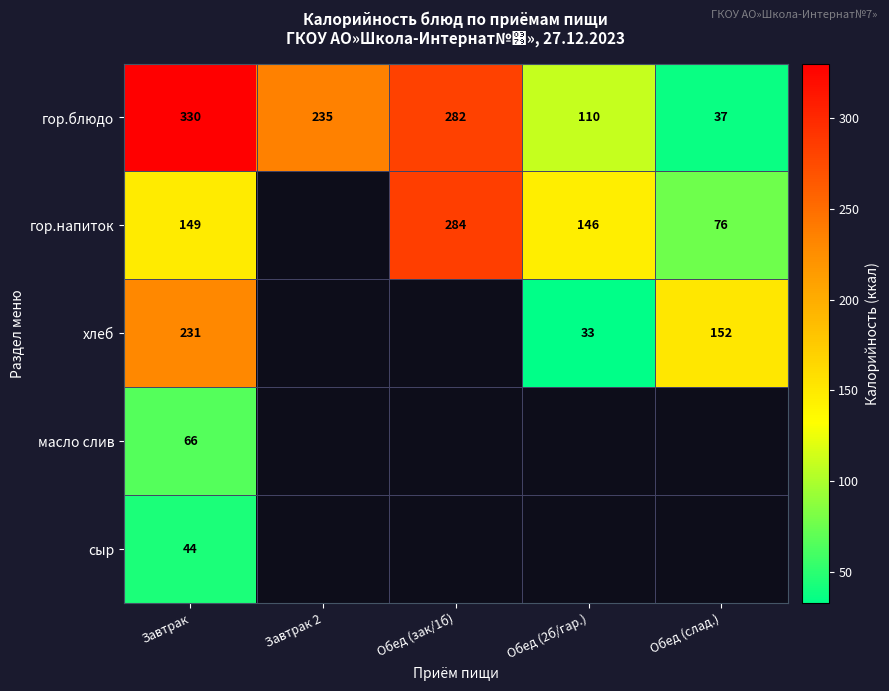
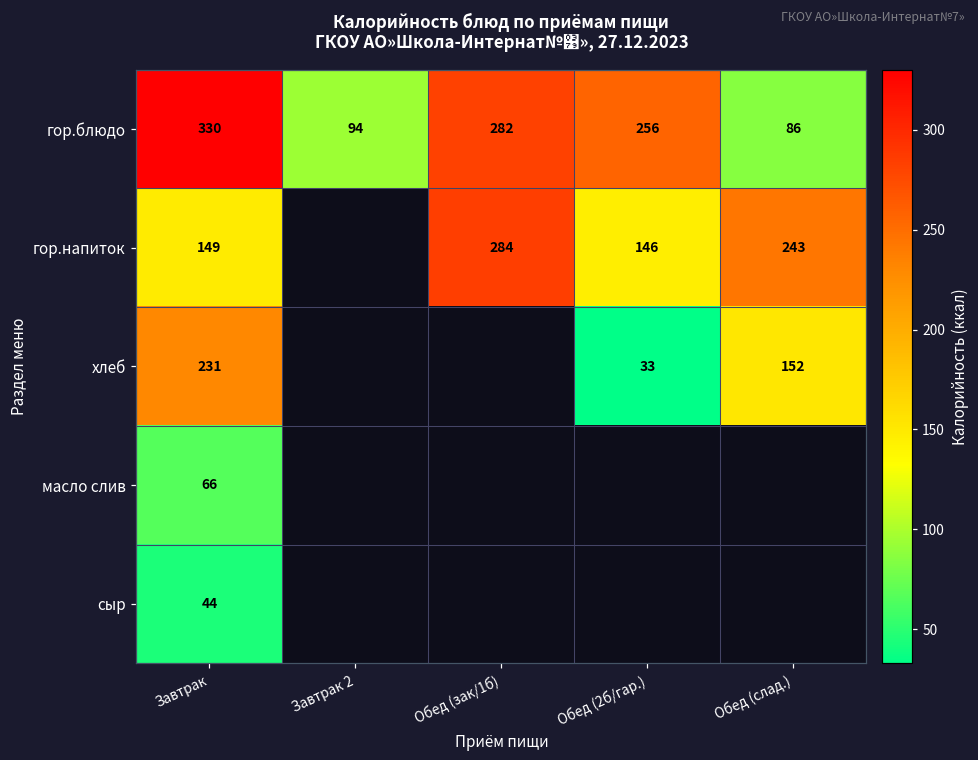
гор.блюдо, Завтрак 2: 235 -> 94
гор.блюдо, Обед (2б/гар.): 110 -> 256
гор.блюдо, Обед (слад.): 37 -> 86
гор.напиток, Обед (слад.): 76 -> 243
